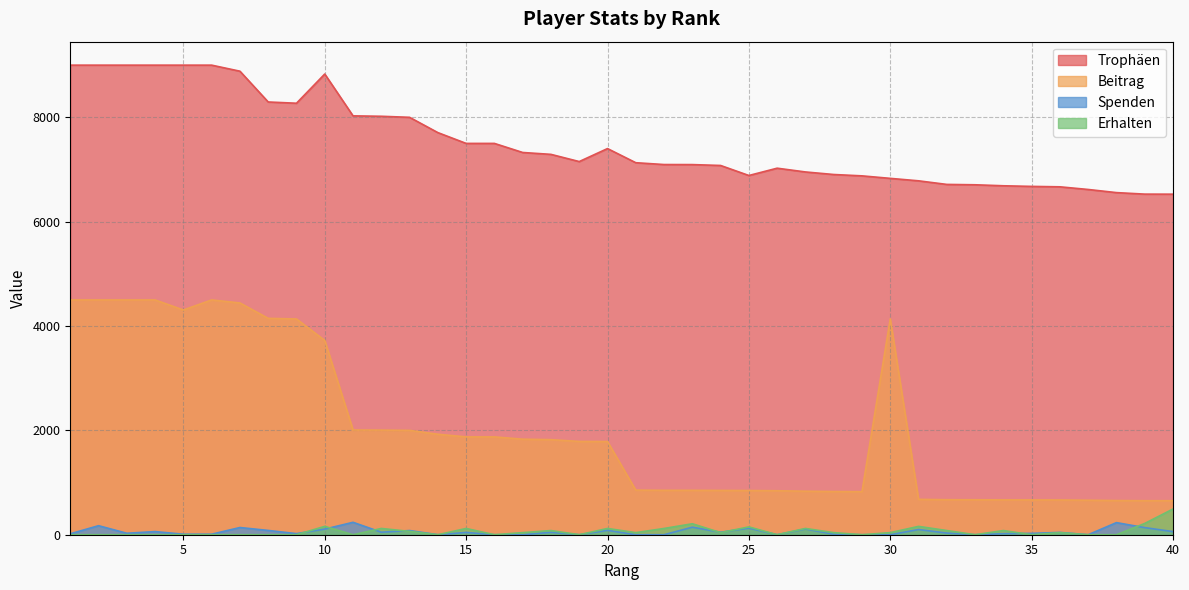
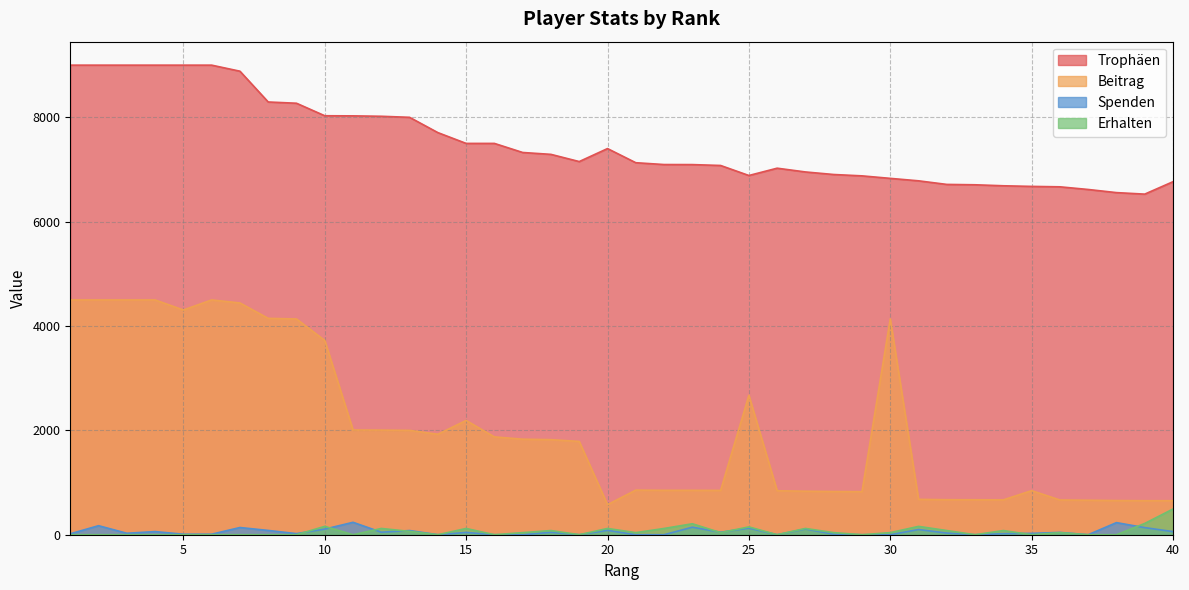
Trophäen, 10: 8800 -> 8000
Beitrag, 15: 1900 -> 2200
Beitrag, 20: 1800 -> 600
Beitrag, 25: 800 -> 2700
Beitrag, 35: 700 -> 800
Trophäen, 40: 6500 -> 6800
